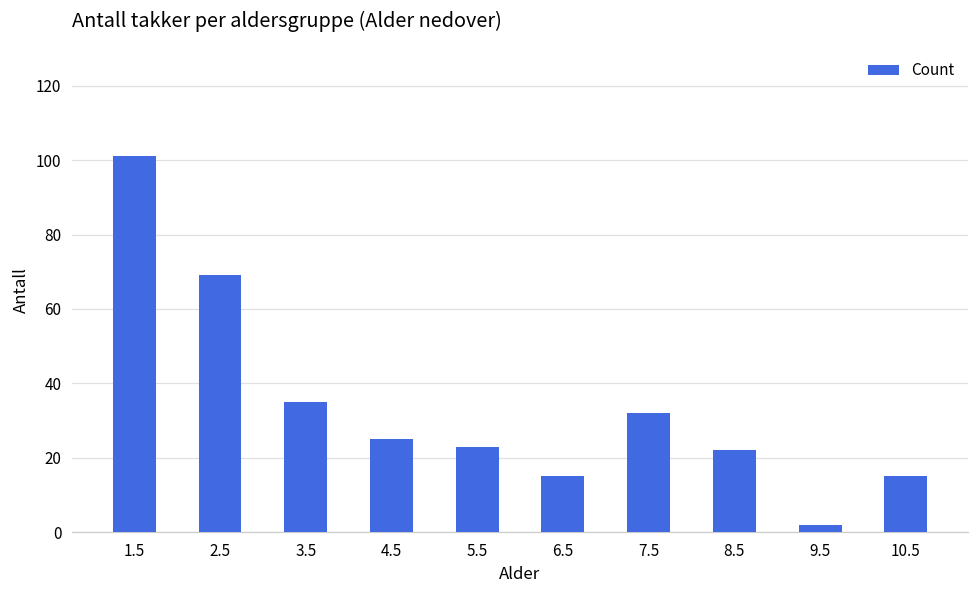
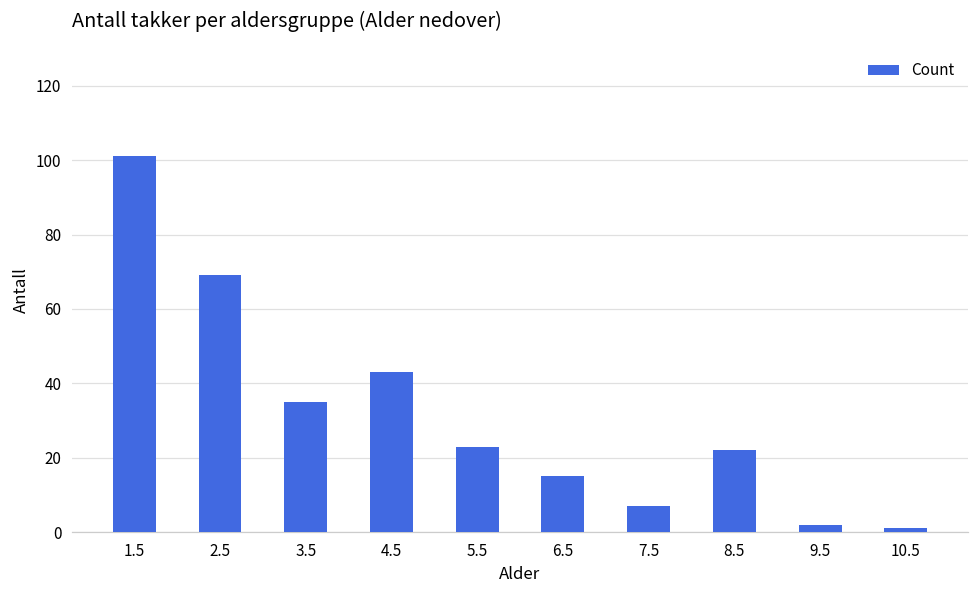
4.5: 25 -> 43
7.5: 32 -> 7
10.5: 15 -> 1
